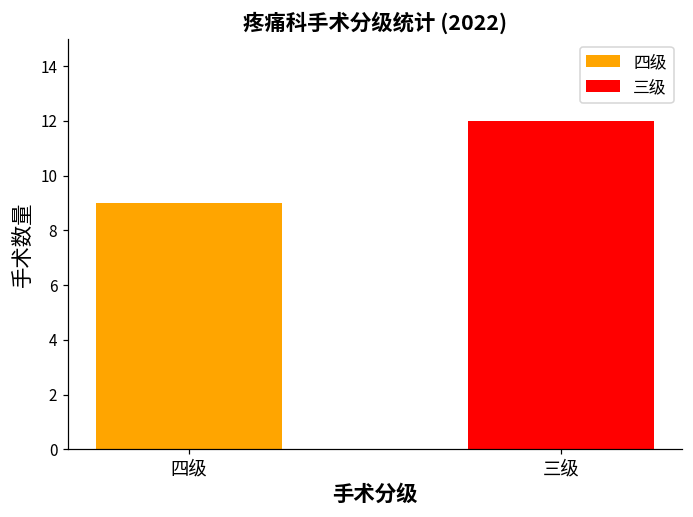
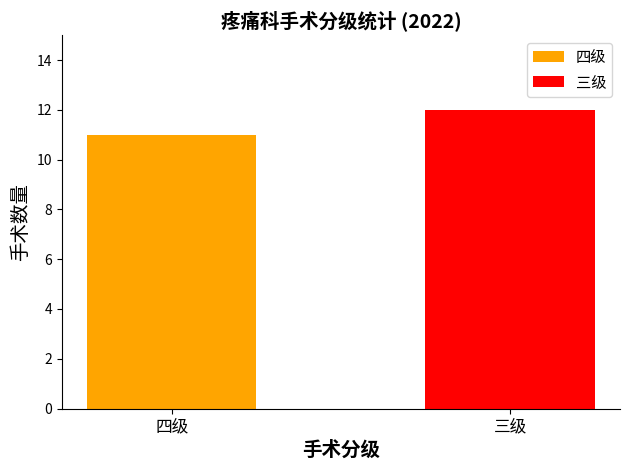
四级: 9 -> 11
